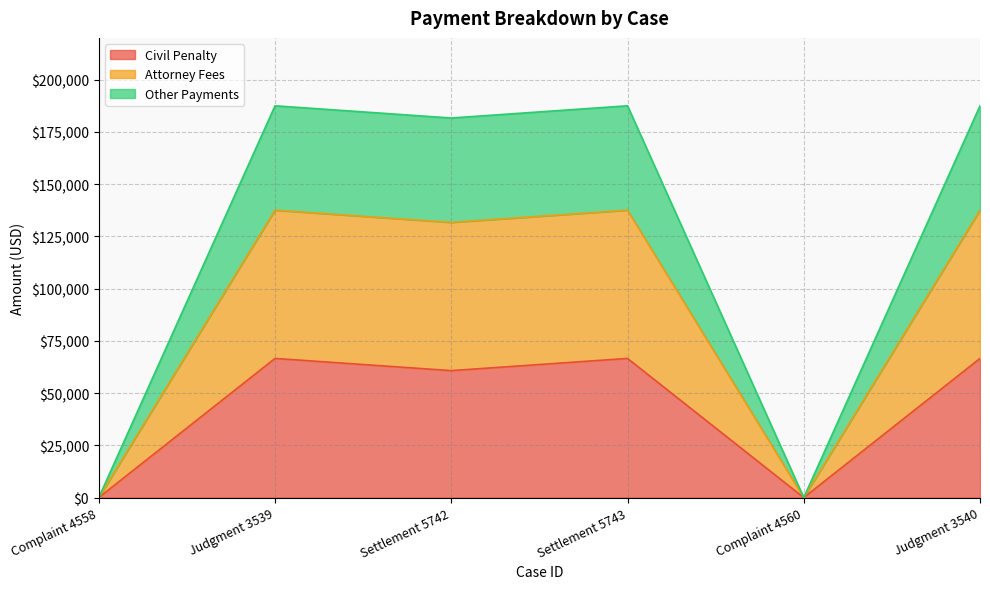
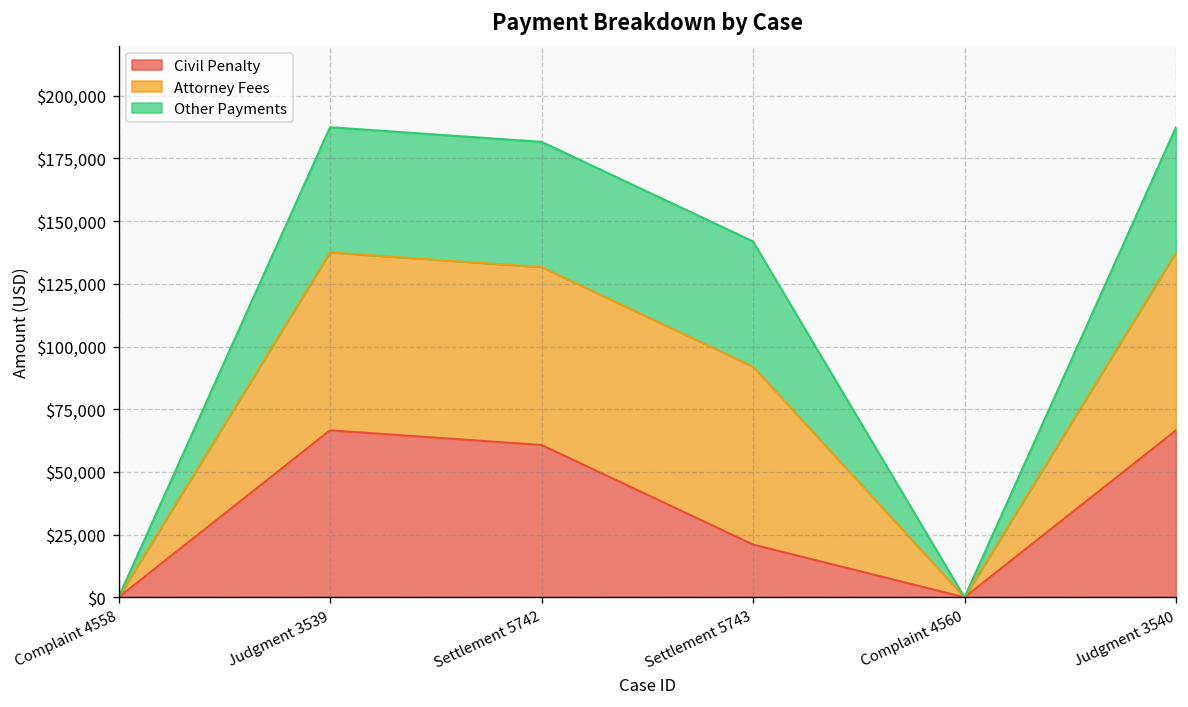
Civil Penalty, Settlement 5743: $67,000 -> $21,000
